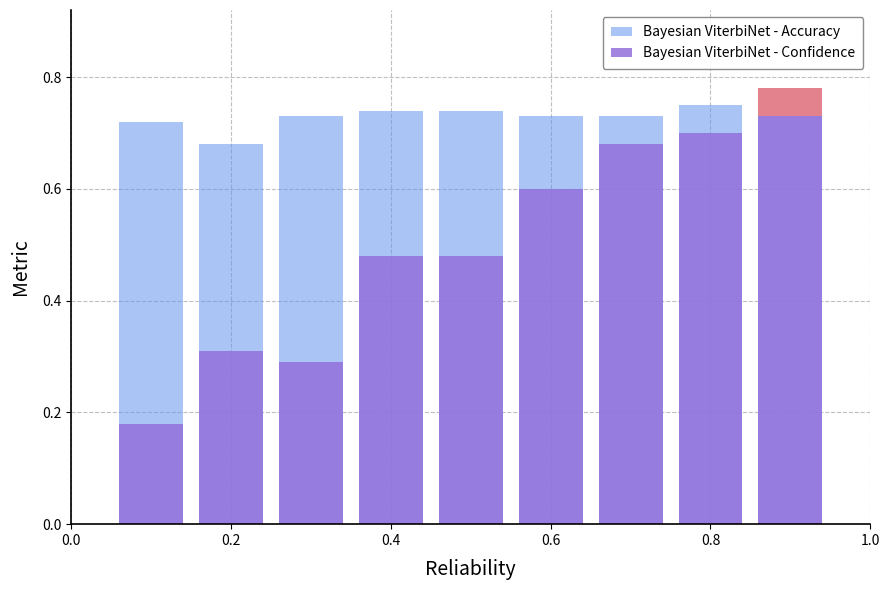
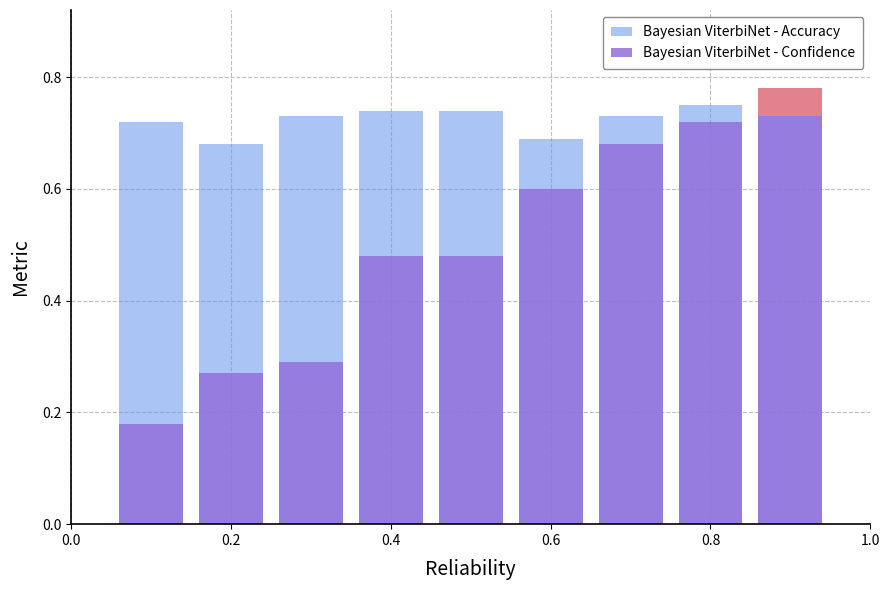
Bayesian ViterbiNet - Confidence, 0.2: 0.31 -> 0.27
Bayesian ViterbiNet - Accuracy, 0.6: 0.73 -> 0.69
Bayesian ViterbiNet - Confidence, 0.8: 0.70 -> 0.72
